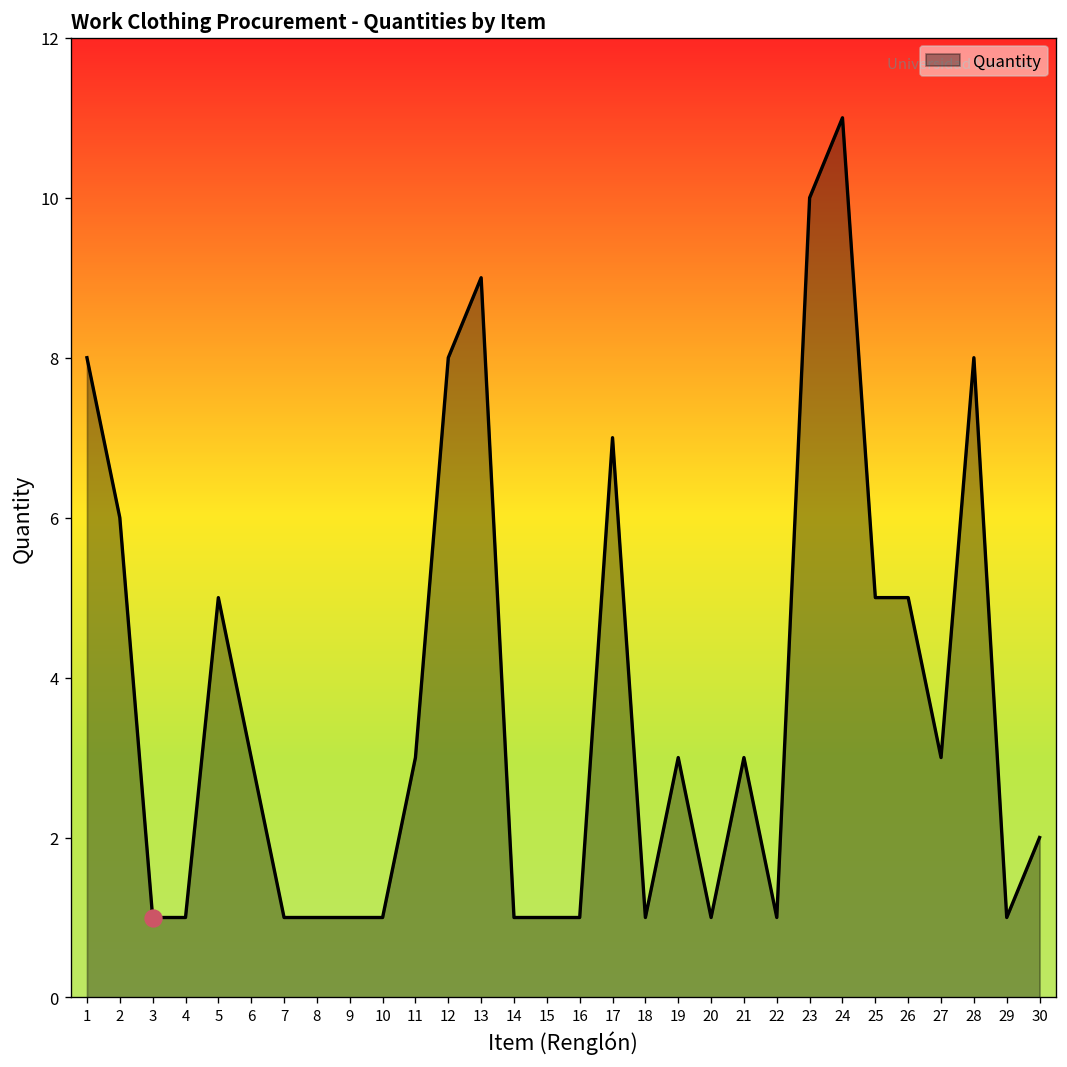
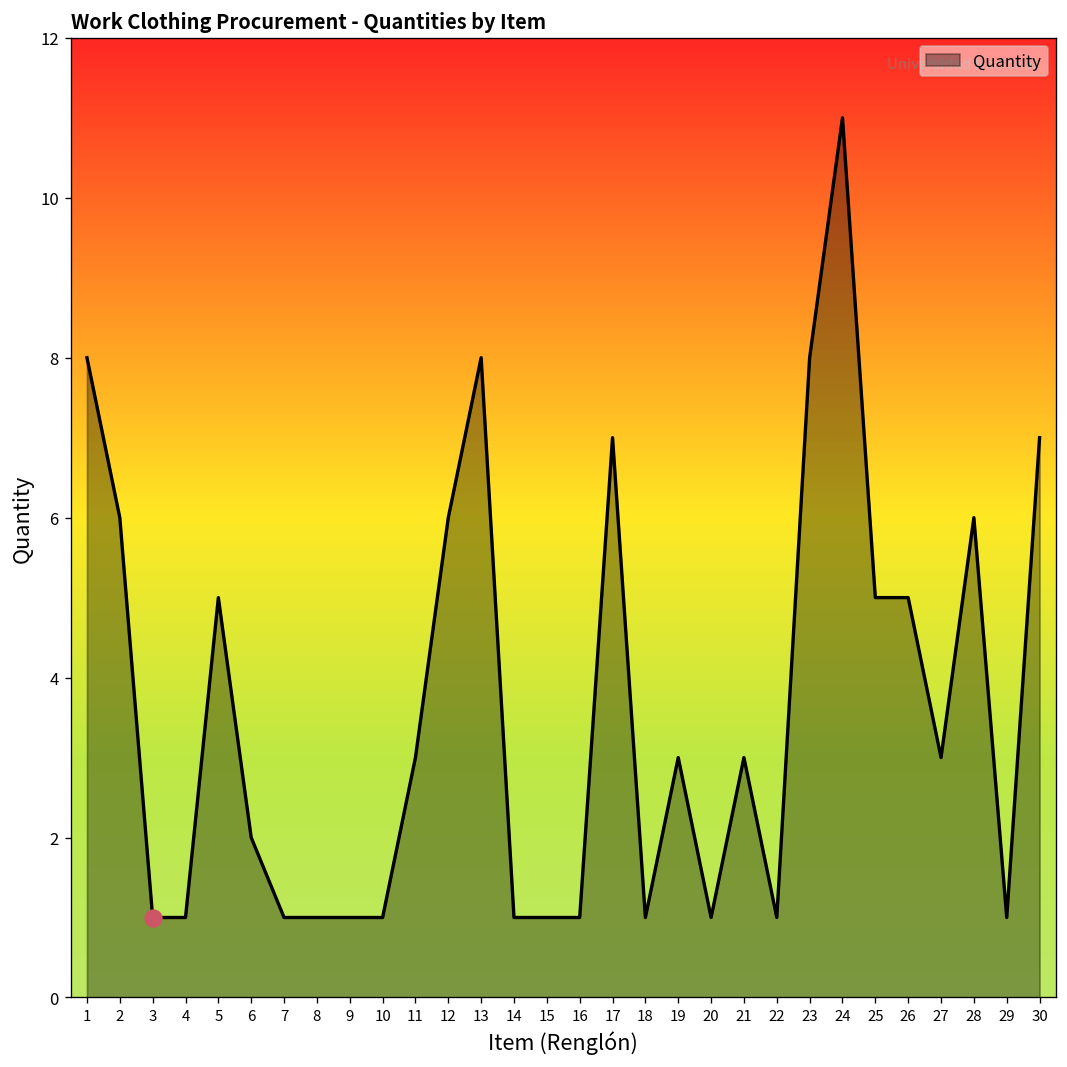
Quantity, 6: 3 -> 2
Quantity, 12: 8 -> 6
Quantity, 13: 9 -> 8
Quantity, 23: 10 -> 8
Quantity, 28: 8 -> 6
Quantity, 30: 2 -> 7
